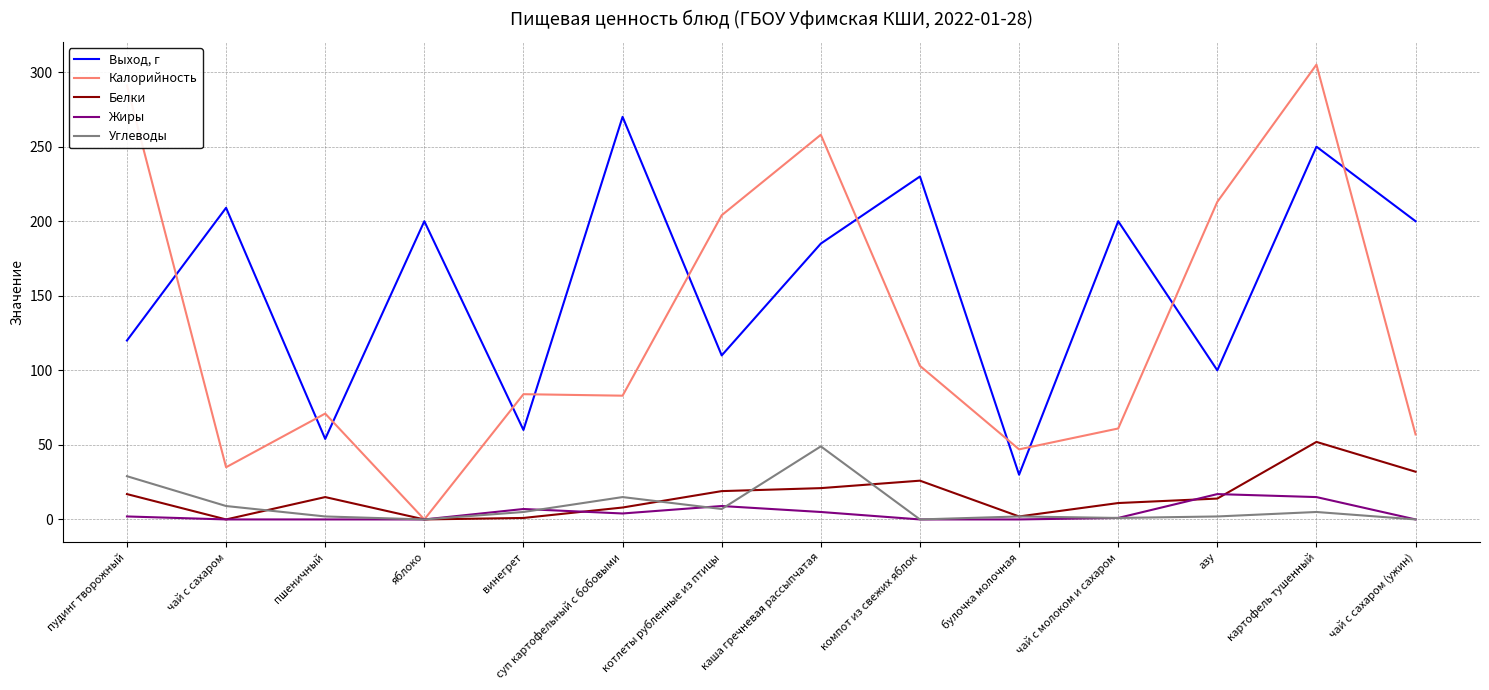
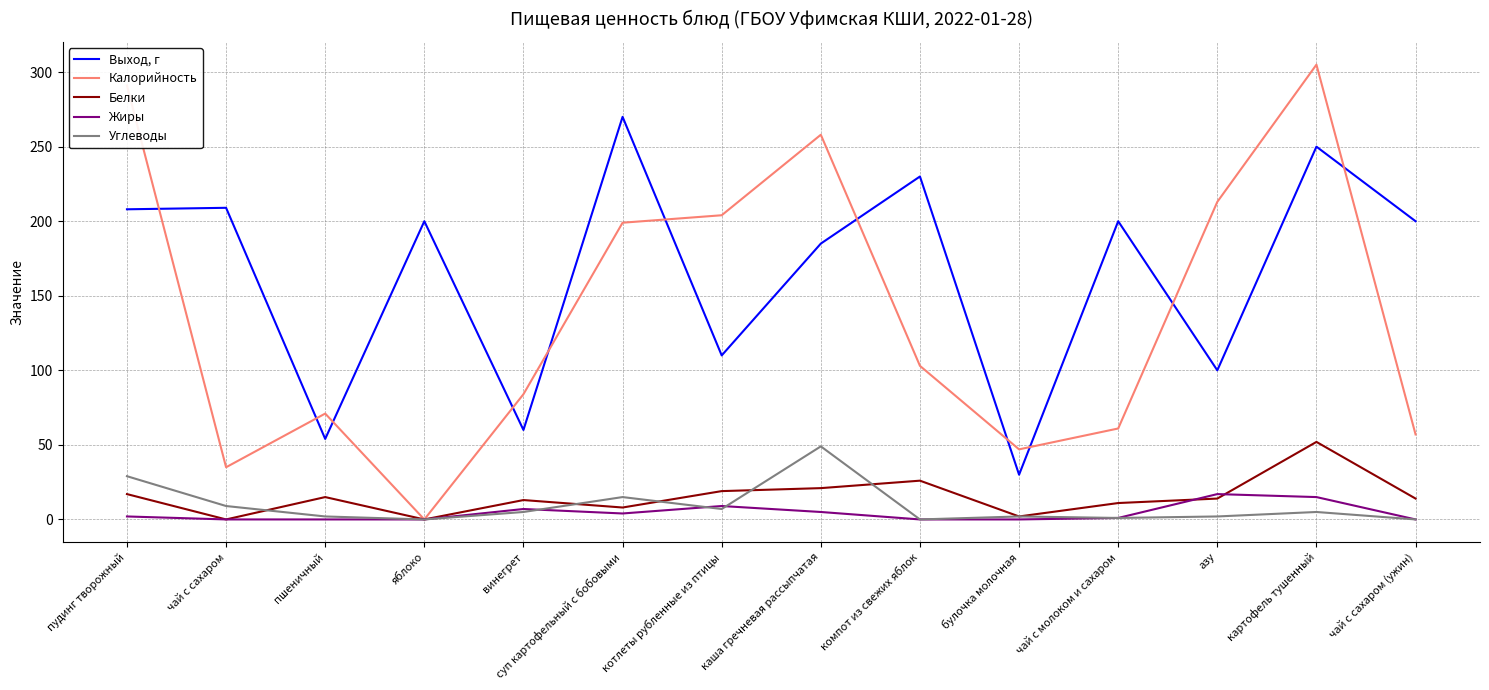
Выход, г, пудинг творожный: 120 -> 208
Белки, винегрет: 1 -> 13
Калорийность, суп картофельный с бобовыми: 83 -> 199
Белки, чай с сахаром (ужин): 32 -> 14
